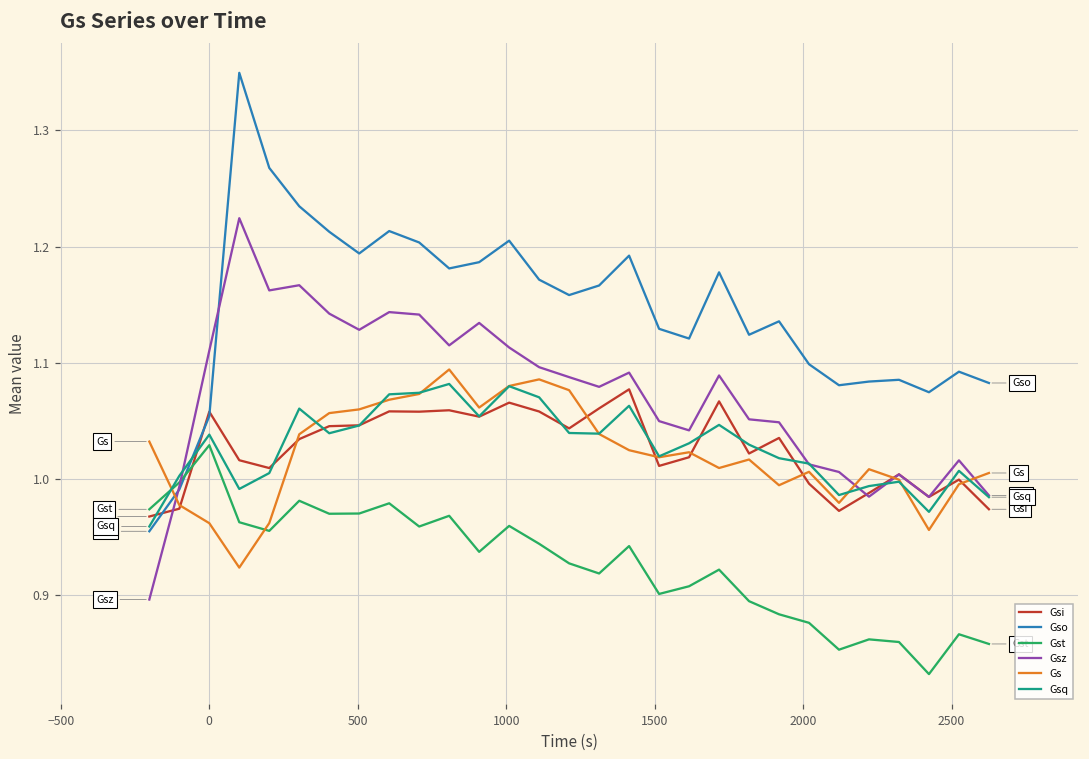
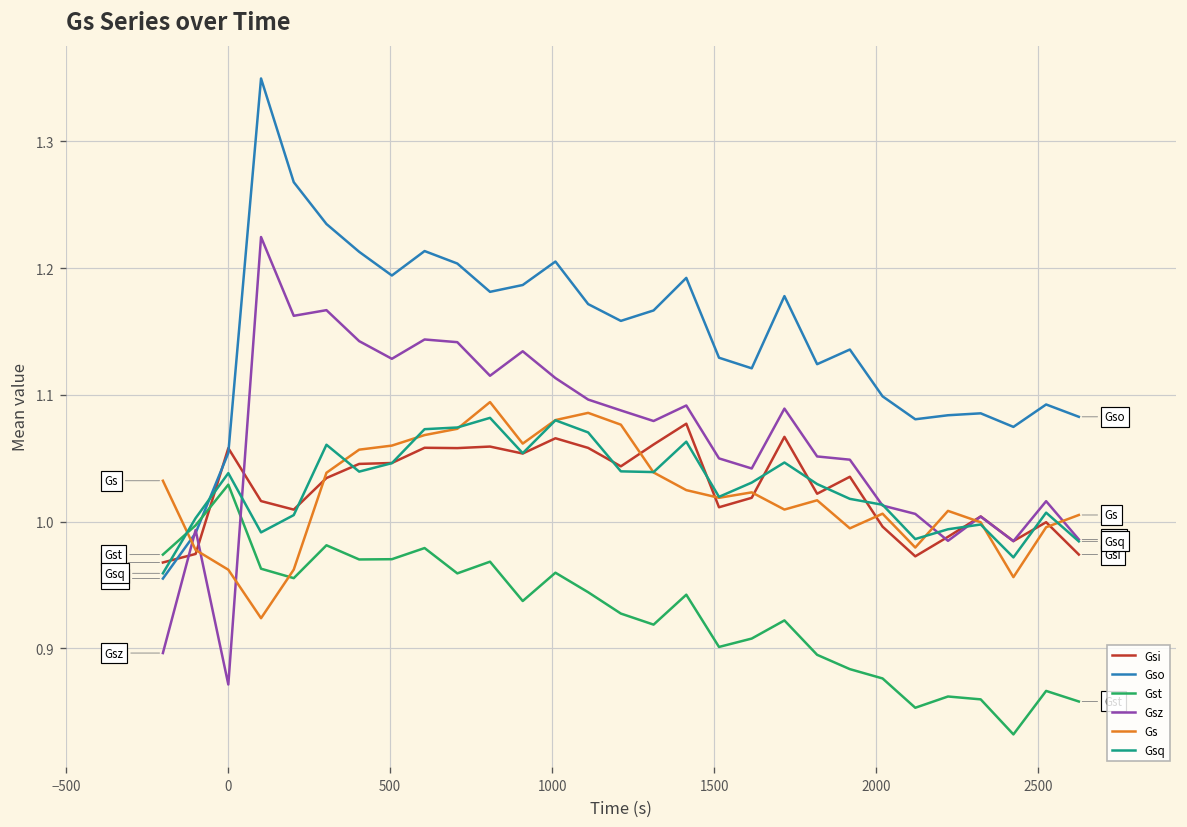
Gsz, 0: 1.110 -> 0.871
